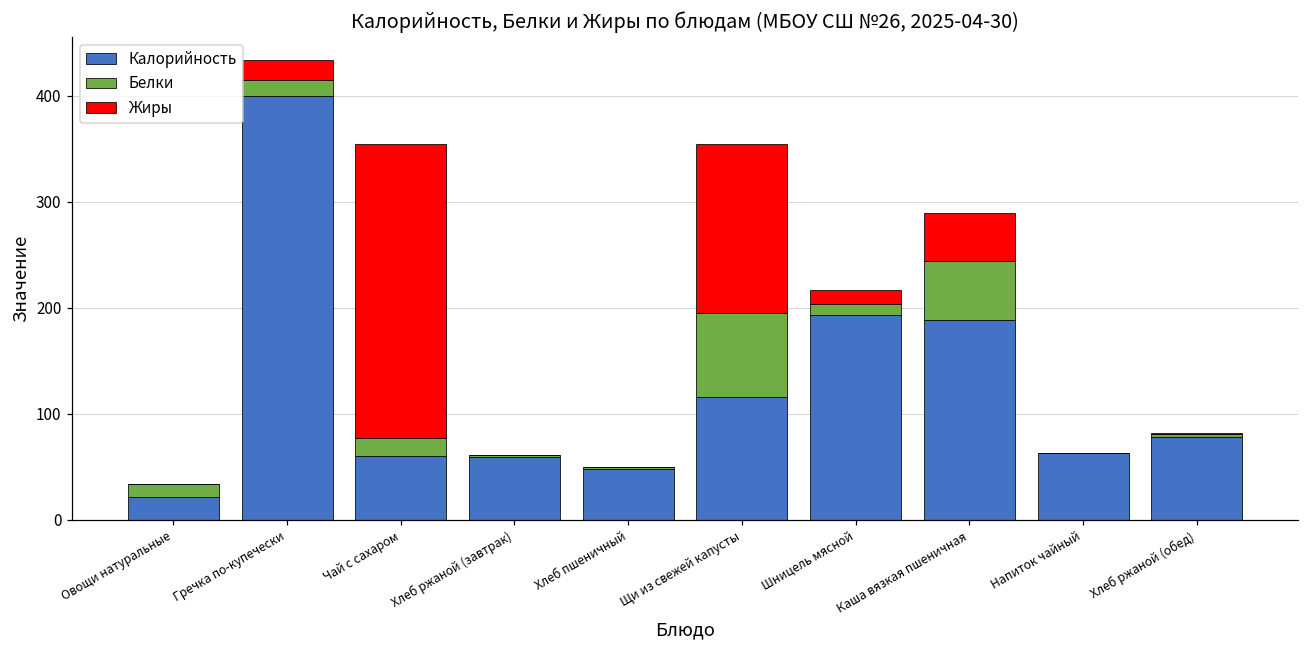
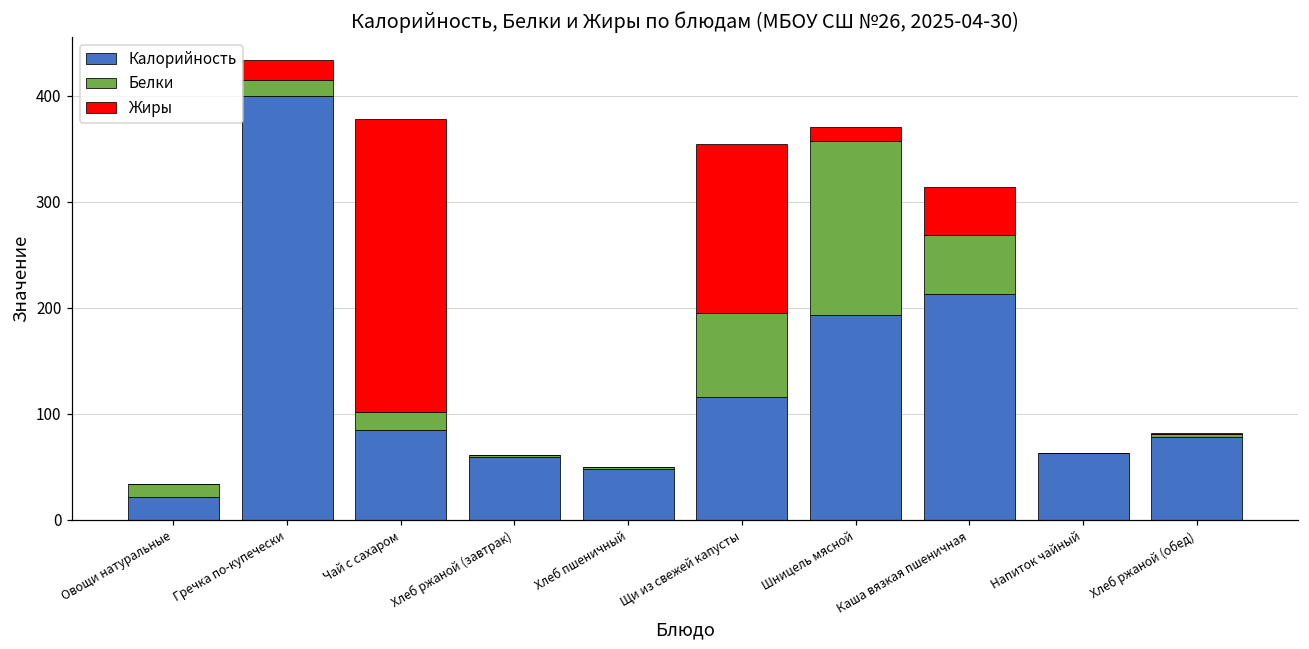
Калорийность, Чай с сахаром: 60 -> 80
Белки, Шницель мясной: 10 -> 160
Калорийность, Каша вязкая пшеничная: 190 -> 210
